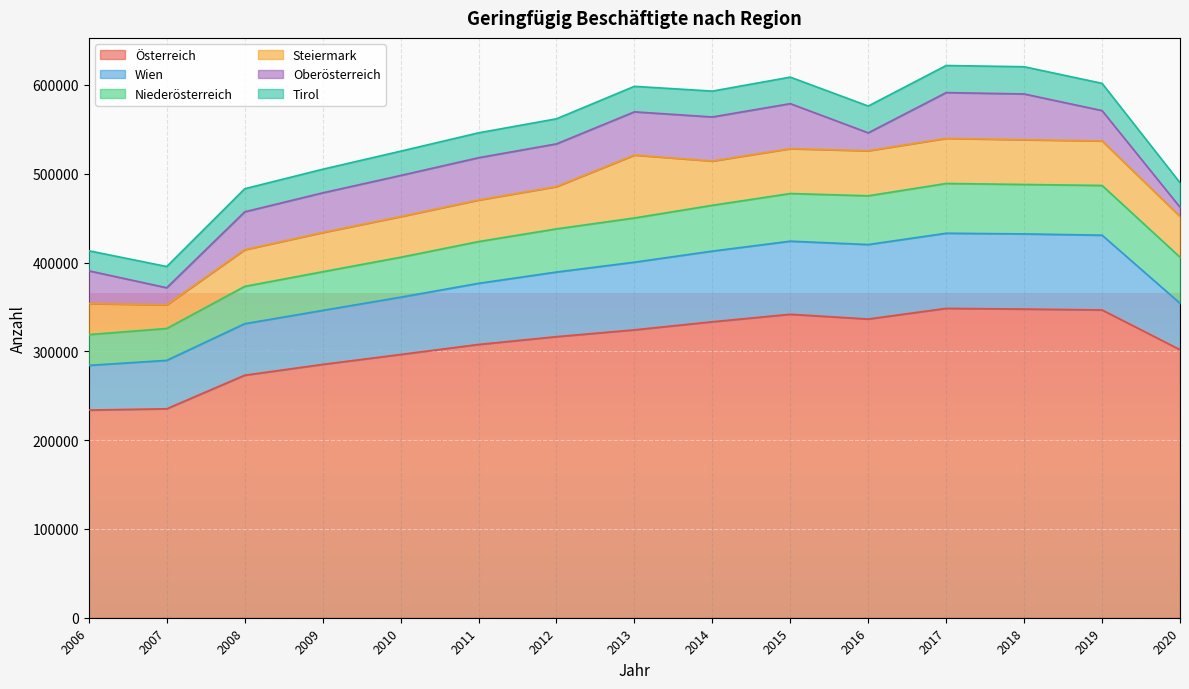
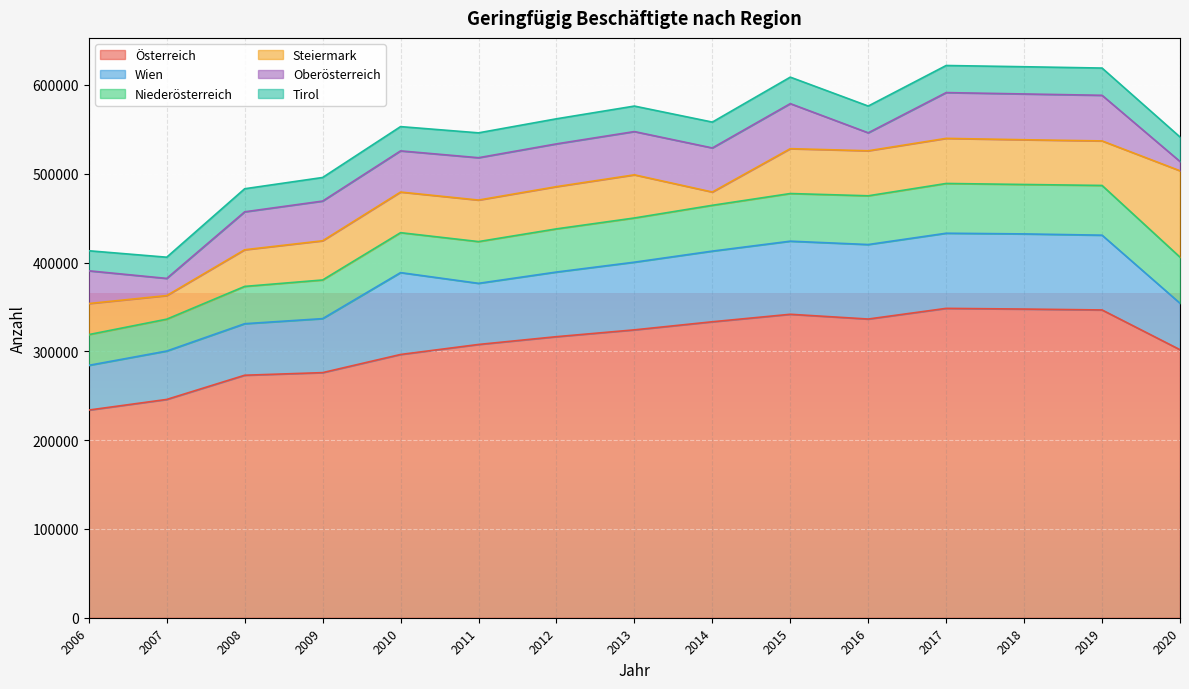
Österreich, 2007: 240000 -> 250000
Österreich, 2009: 290000 -> 280000
Wien, 2010: 60000 -> 90000
Steiermark, 2013: 70000 -> 50000
Steiermark, 2014: 50000 -> 10000
Oberösterreich, 2019: 30000 -> 50000
Steiermark, 2020: 50000 -> 100000
